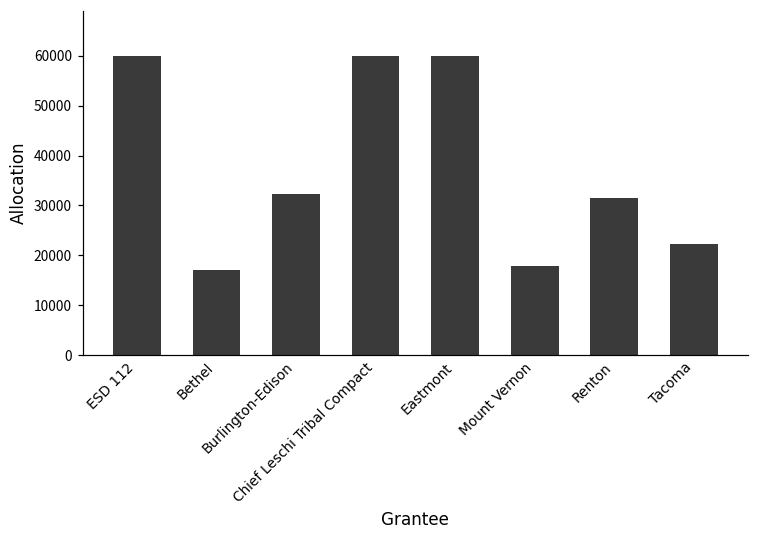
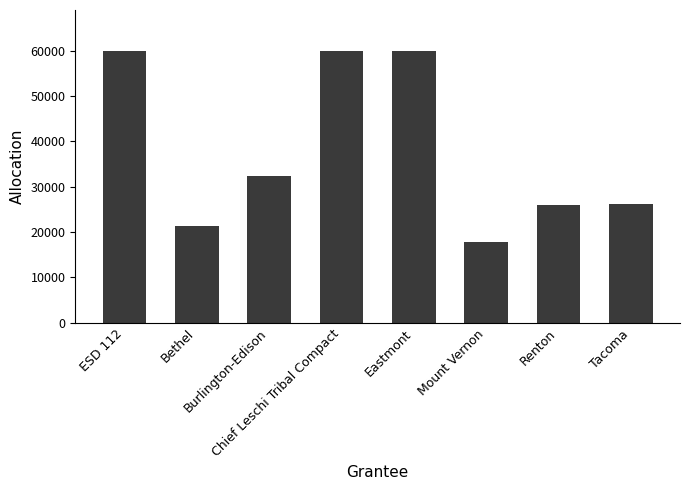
Bethel: 17000 -> 21000
Renton: 32000 -> 26000
Tacoma: 22000 -> 26000
